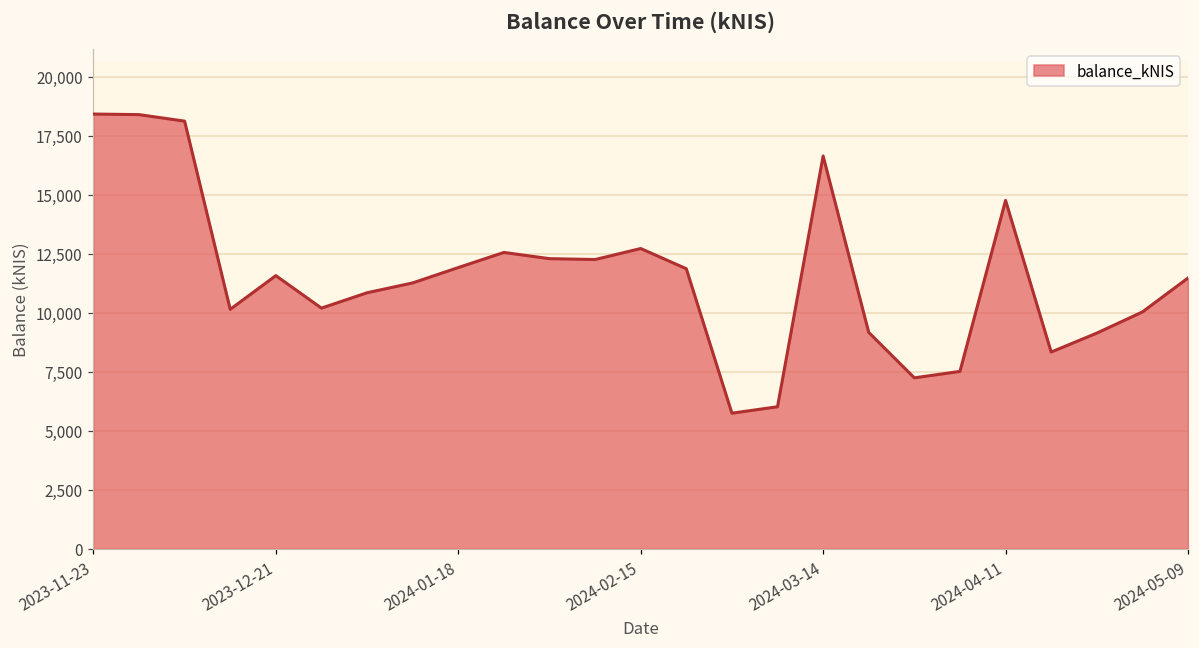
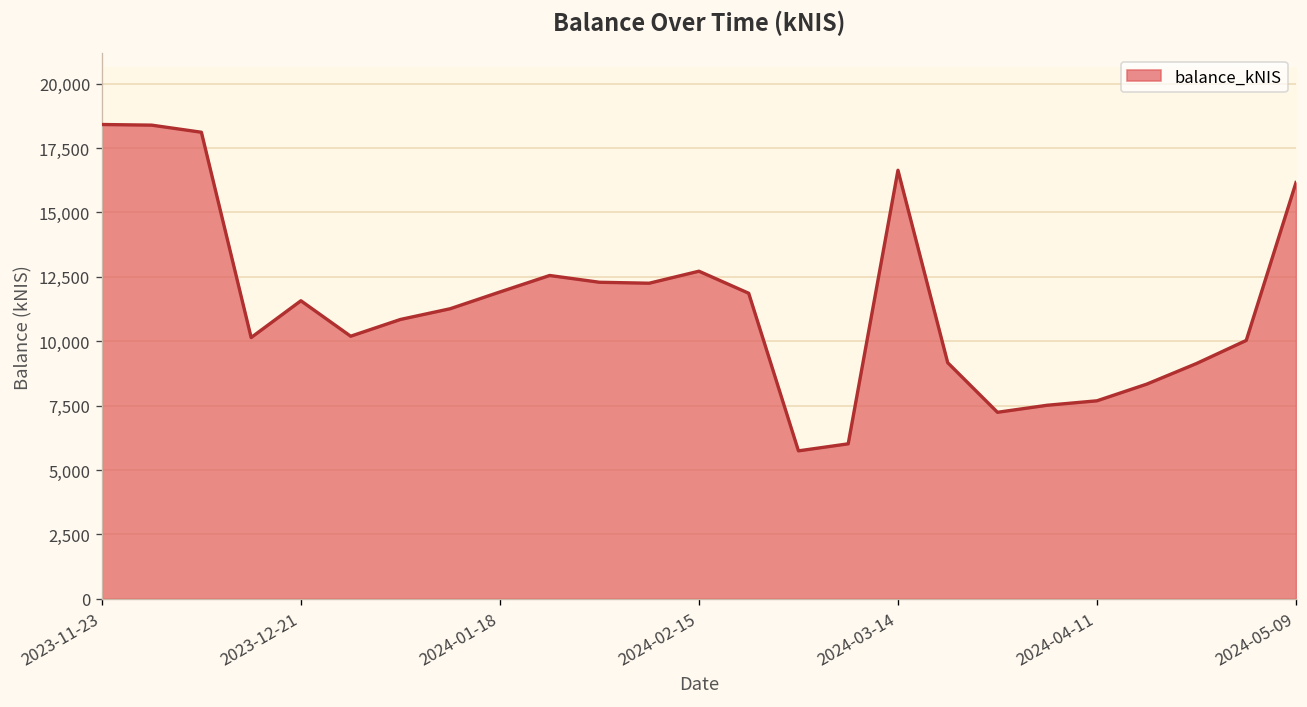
2024-04-11: 14,800 -> 7,700
2024-05-09: 11,500 -> 16,200
